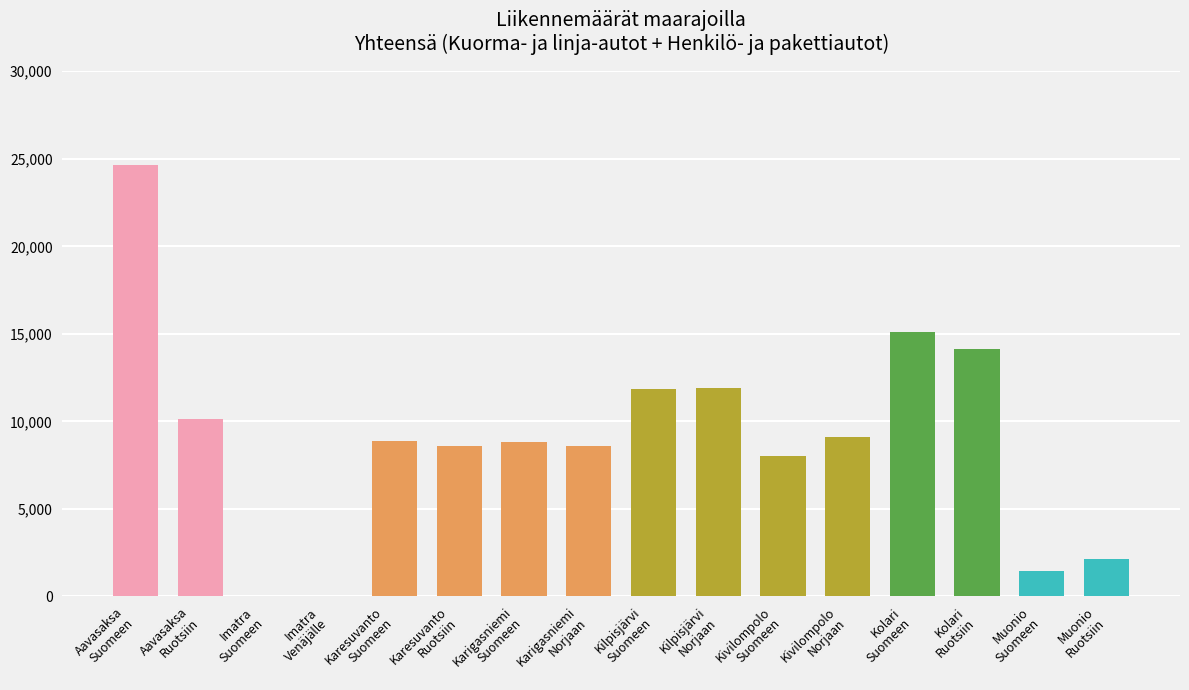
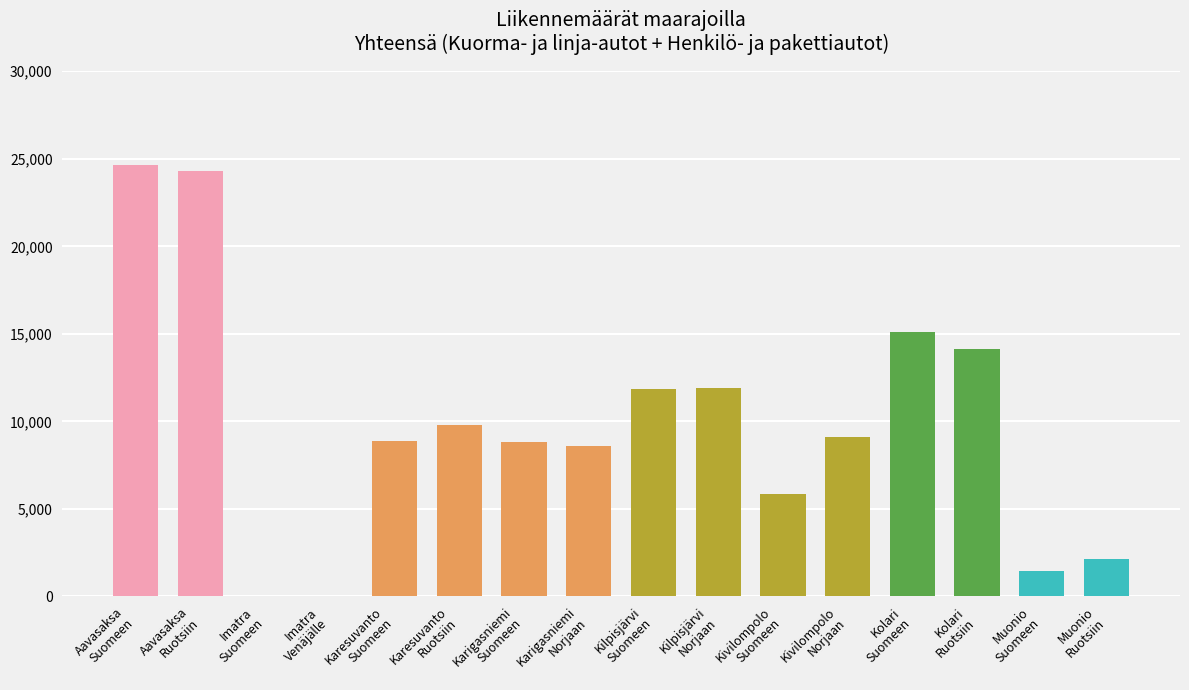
Aavasaksa Ruotsiin: 10,100 -> 24,300
Karesuvanto Ruotsiin: 8,600 -> 9,800
Kivilompolo Suomeen: 8,000 -> 5,800
